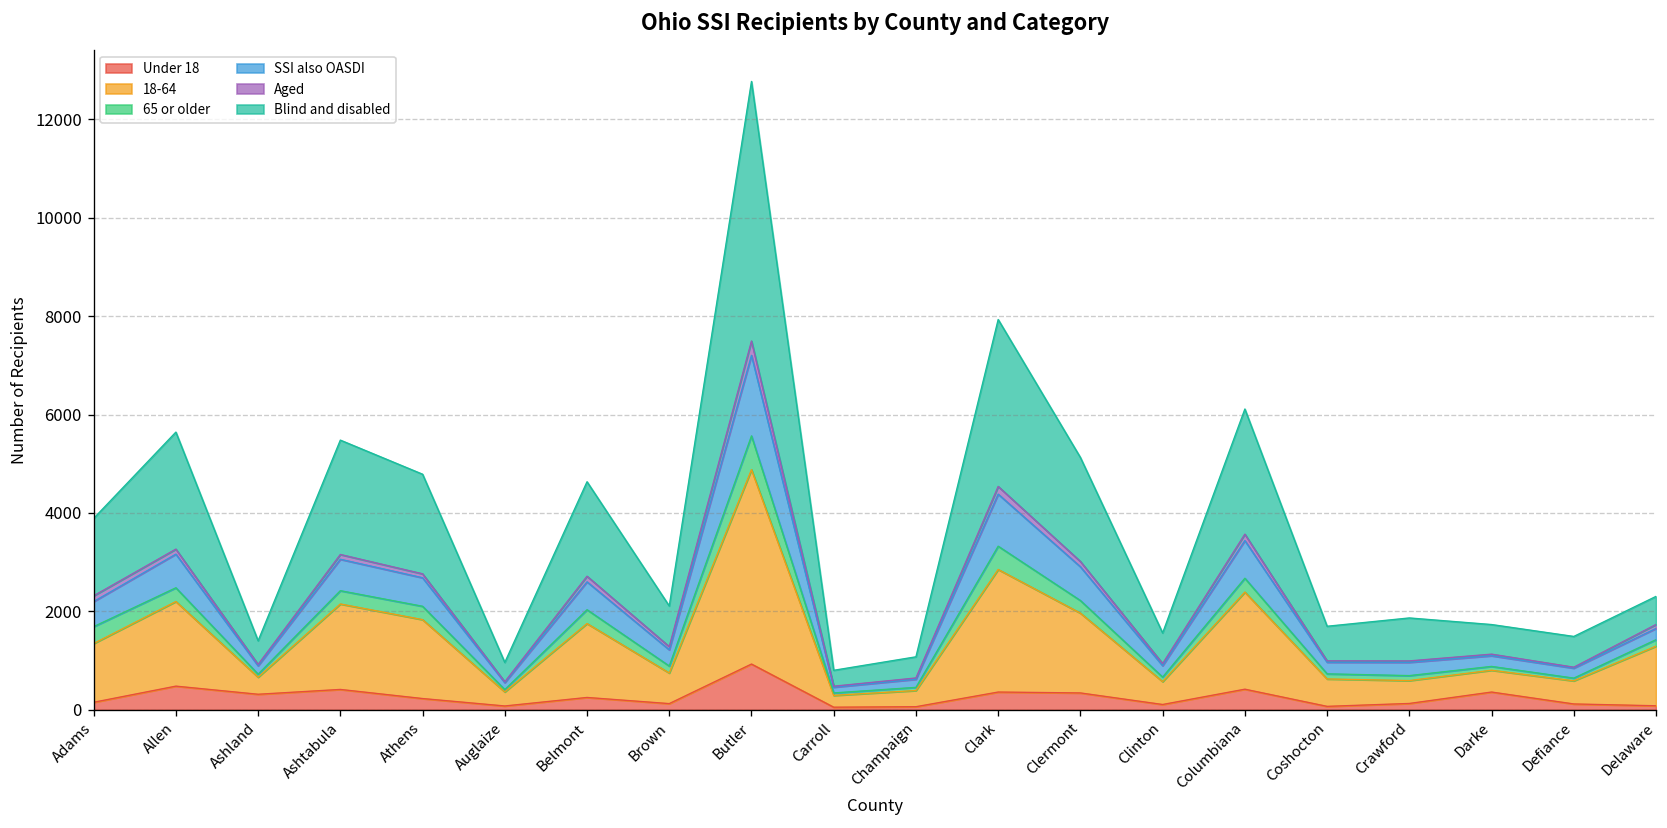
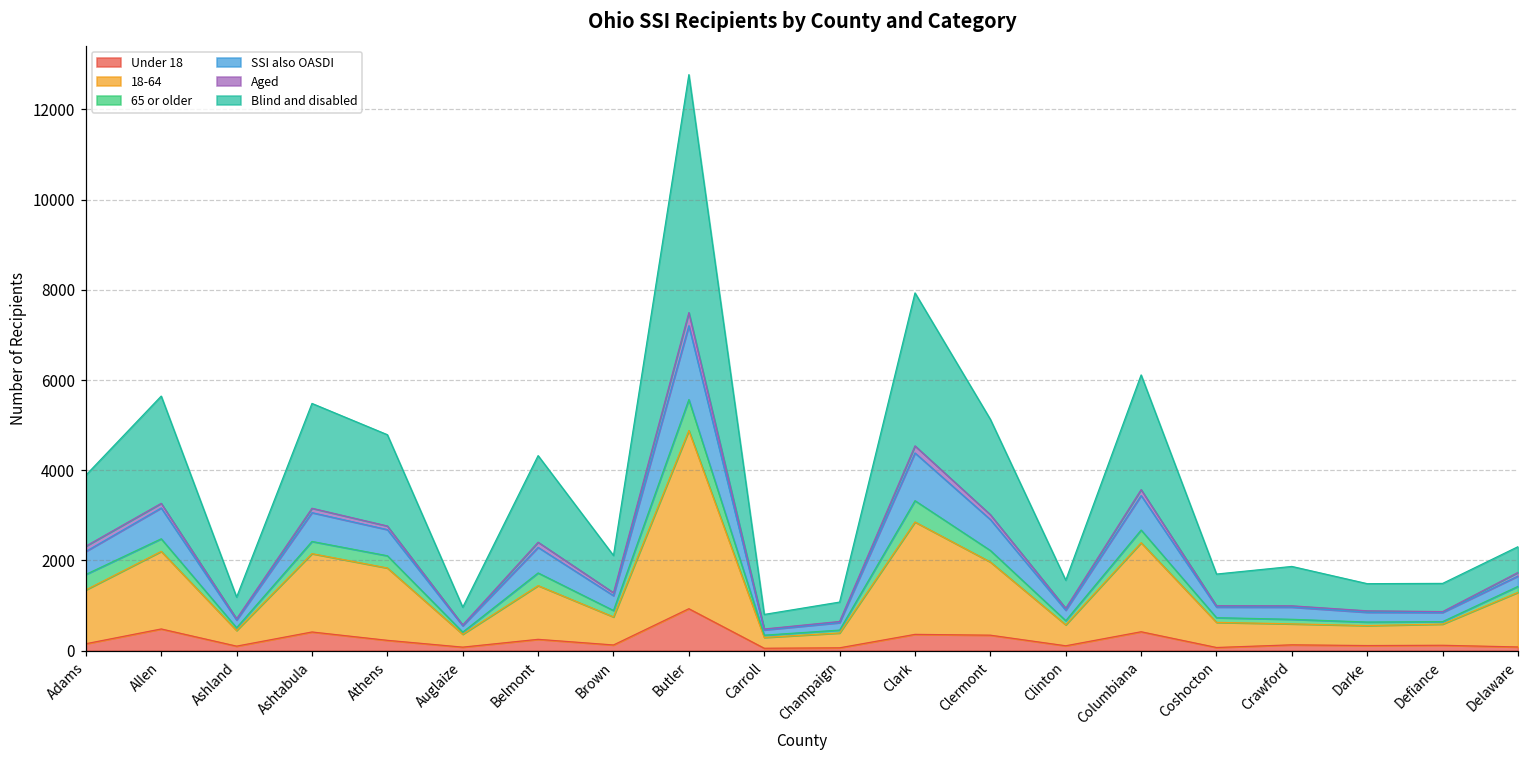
Under 18, Ashland: 300 -> 100
18-64, Belmont: 1500 -> 1200
Under 18, Darke: 400 -> 100
